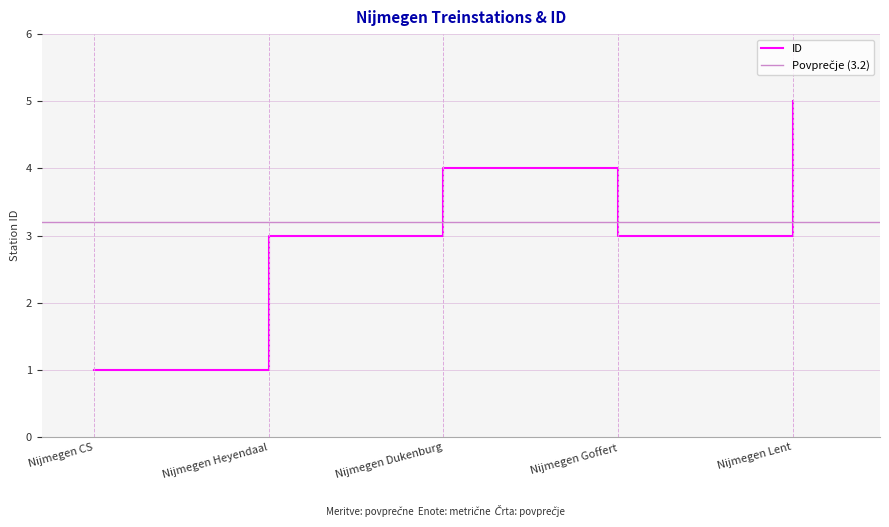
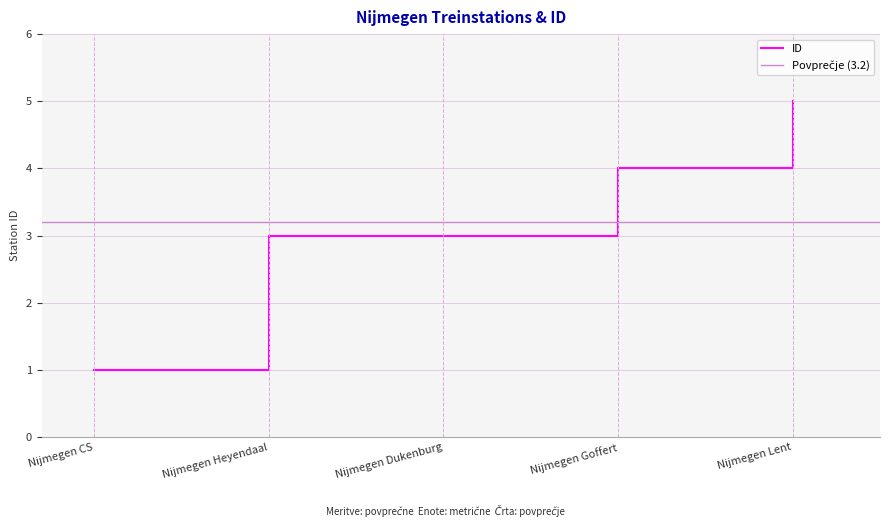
Nijmegen Dukenburg: 4 -> 3
Nijmegen Goffert: 3 -> 4
